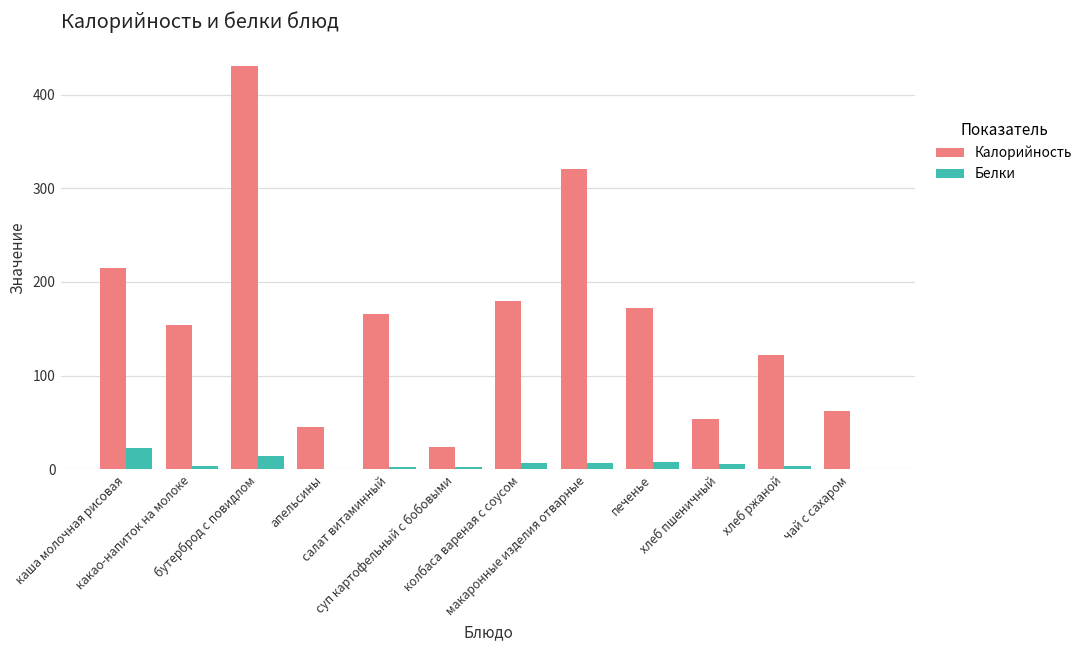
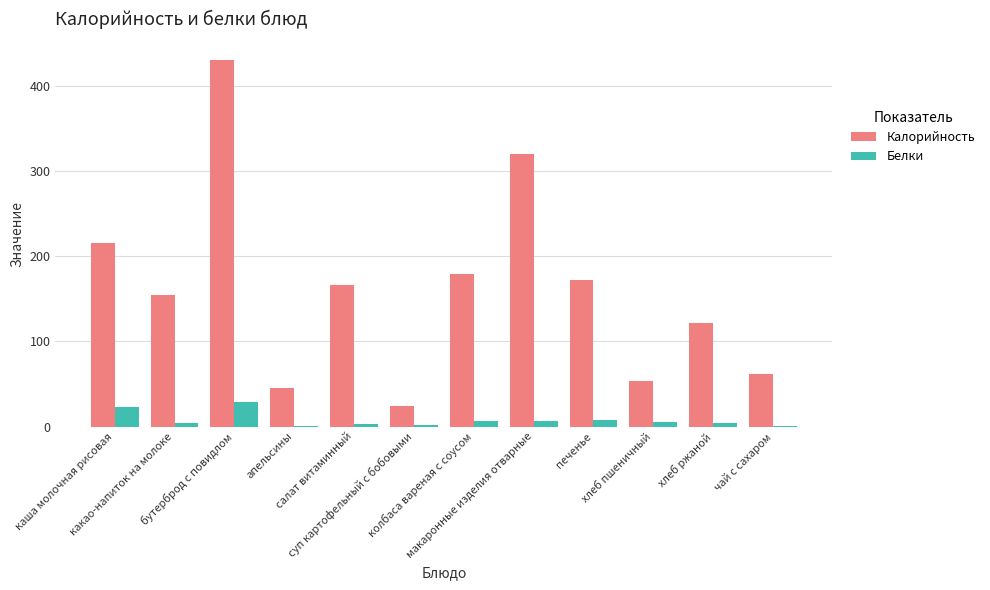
Белки, бутерброд с повидлом: 10 -> 30
